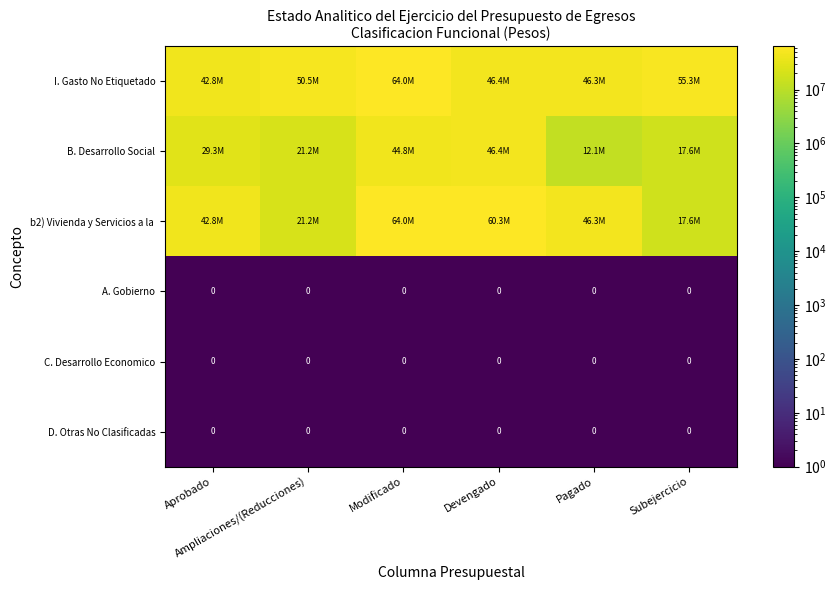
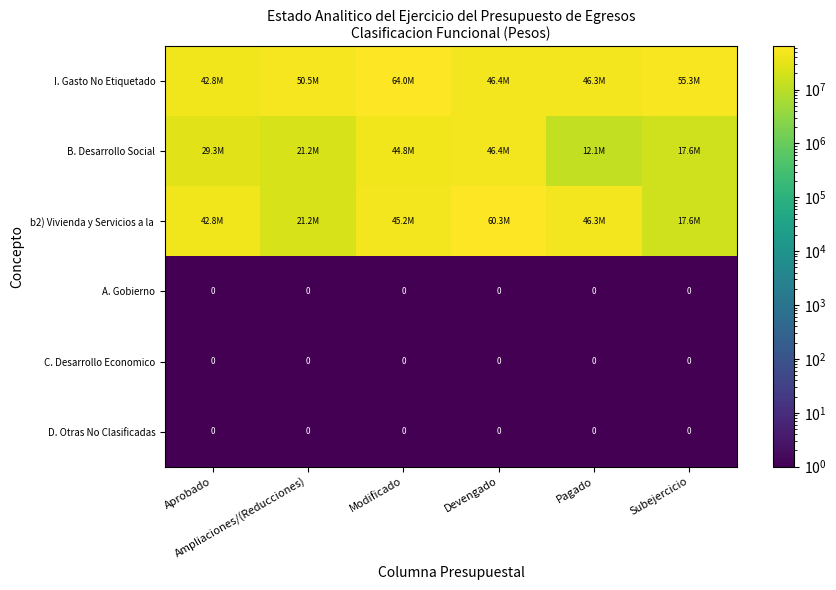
b2) Vivienda y Servicios a la, Modificado: 64.0M -> 45.2M
